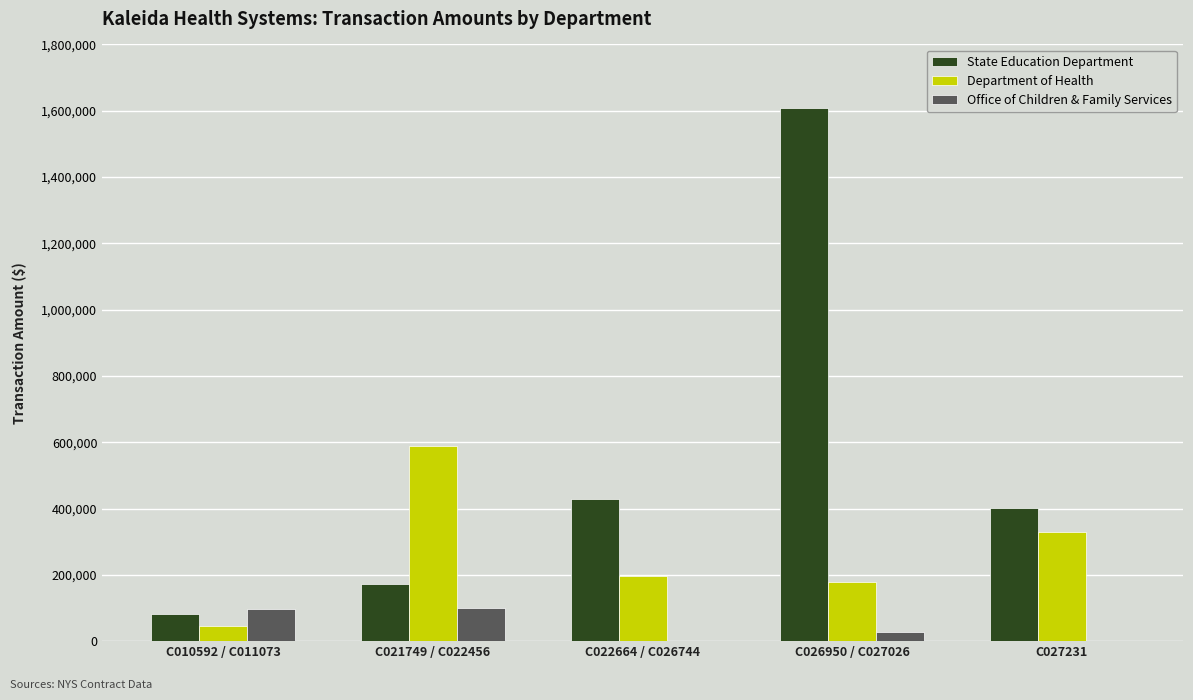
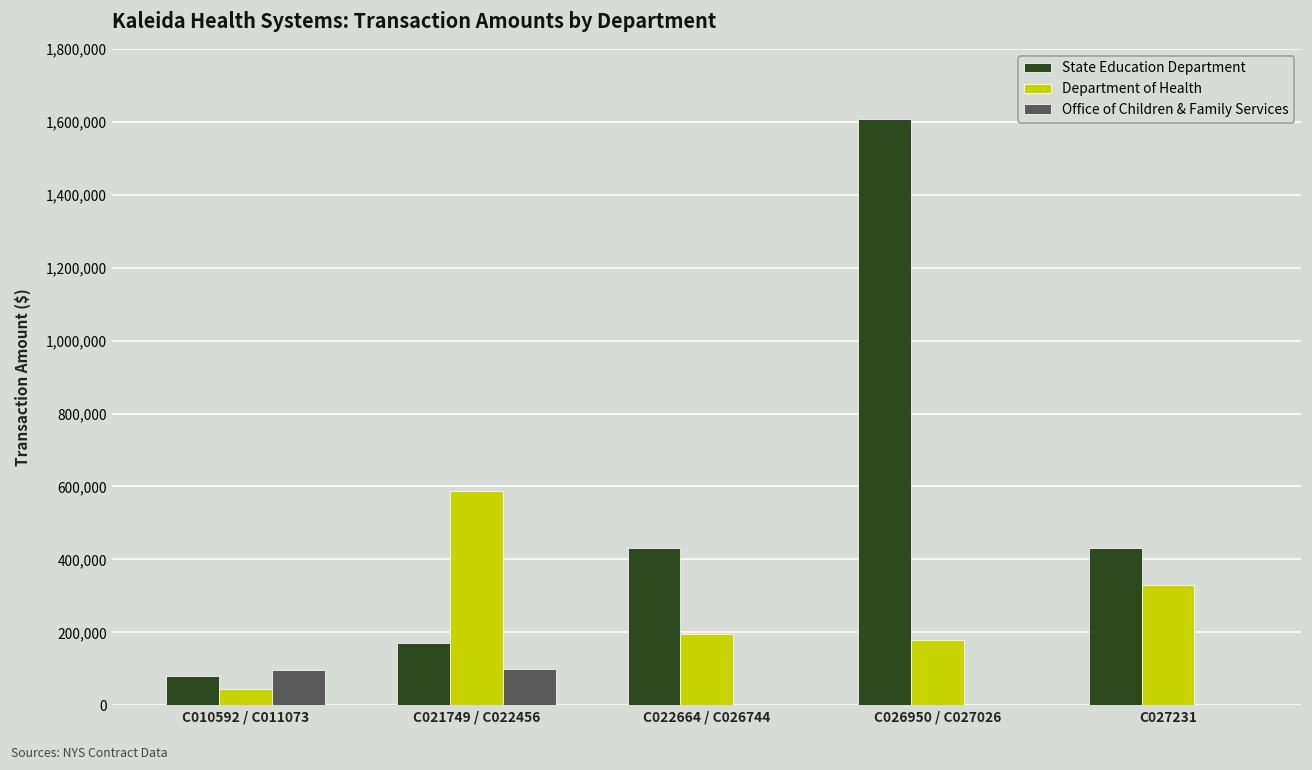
Office of Children & Family Services, C026950 / C027026: 30,000 -> 0
State Education Department, C027231: 400,000 -> 430,000
